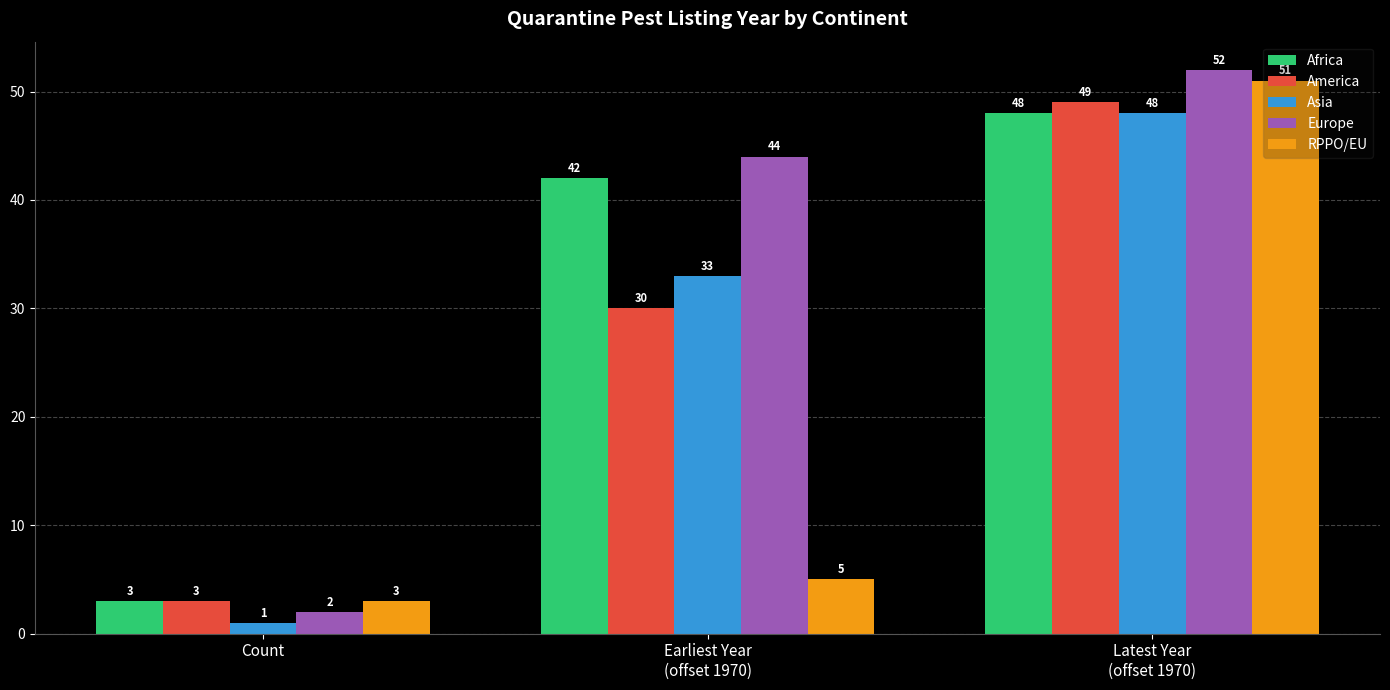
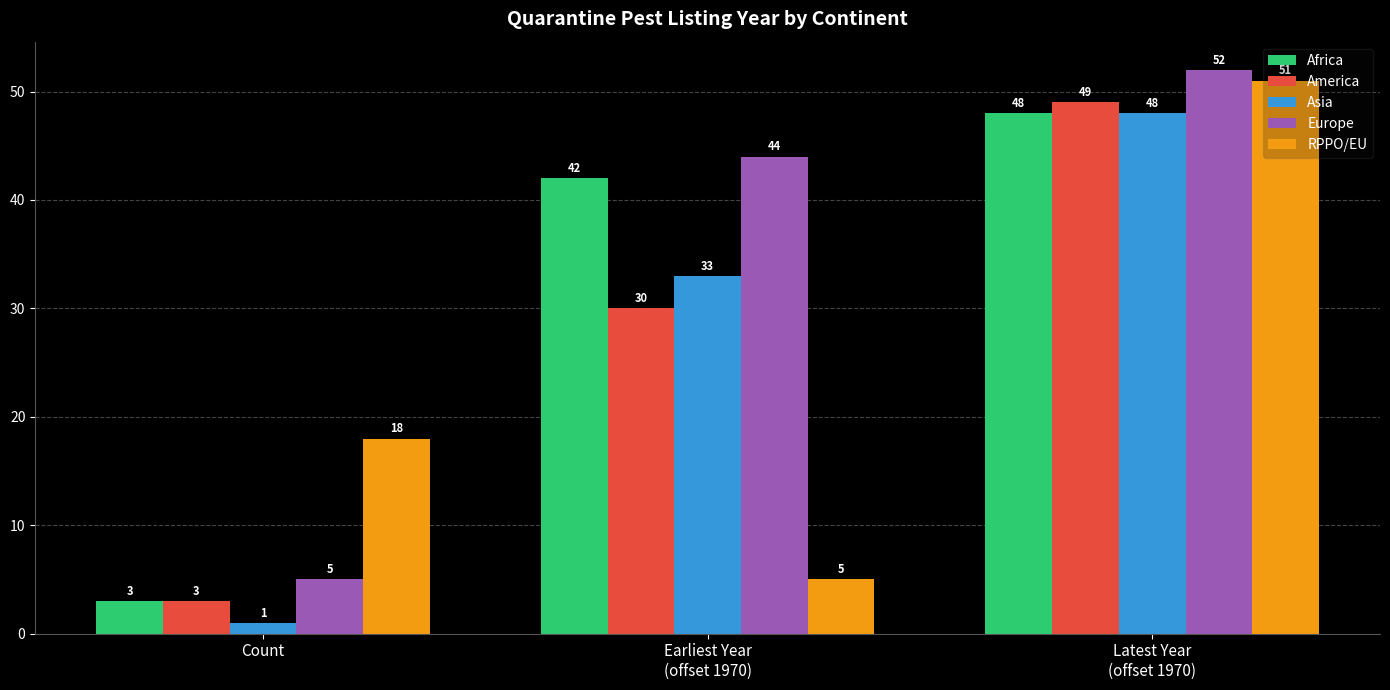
Europe, Count: 2 -> 5
RPPO/EU, Count: 3 -> 18
